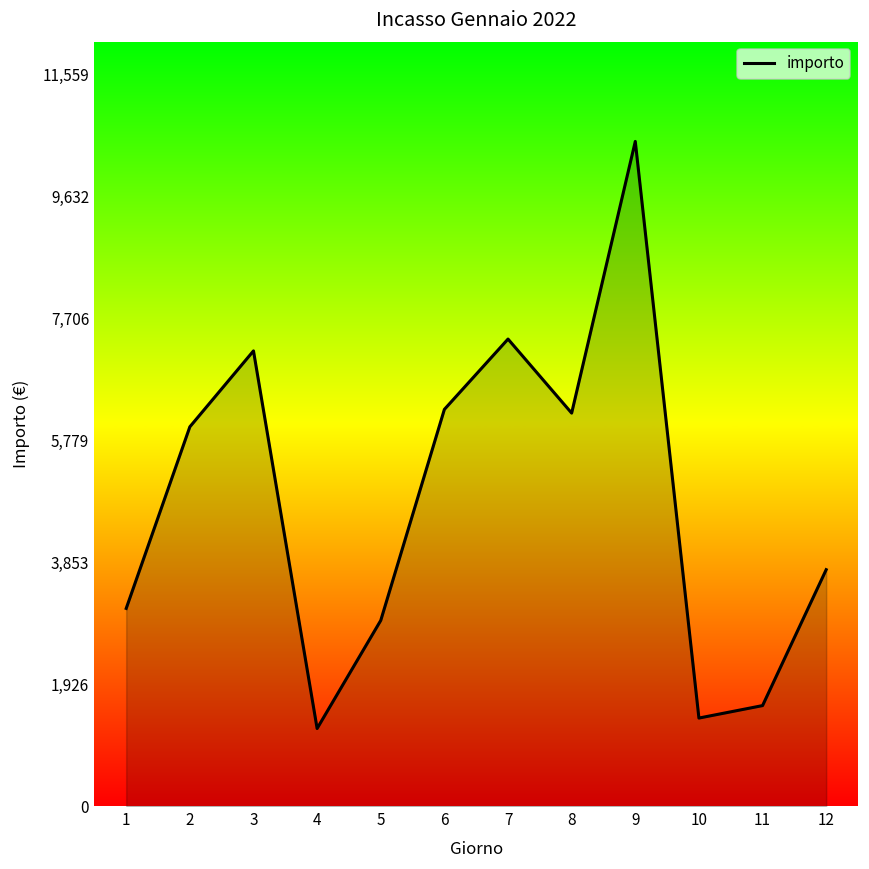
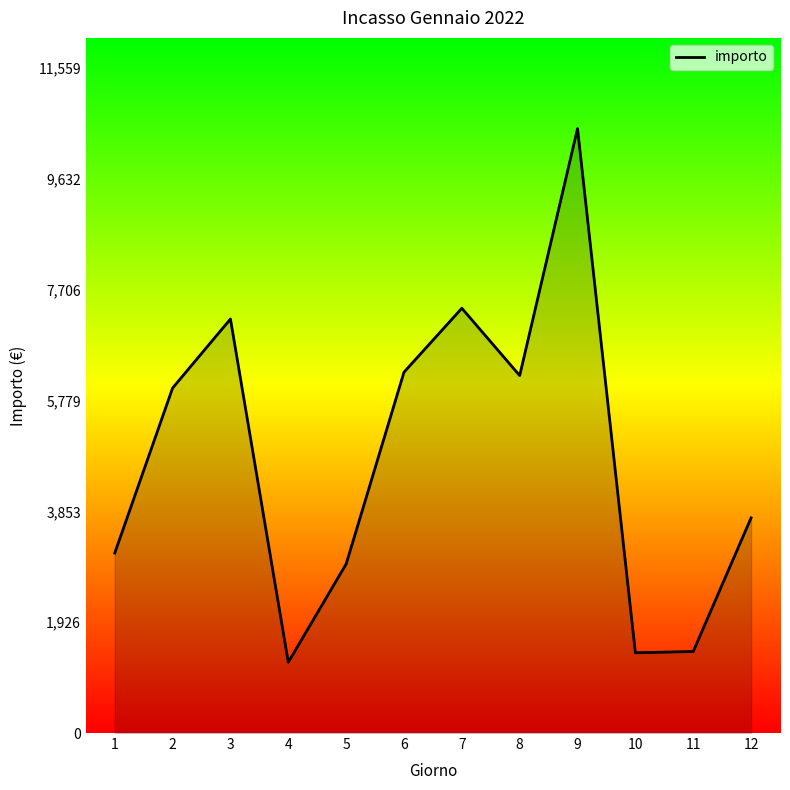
11: 1,600 -> 1,400
